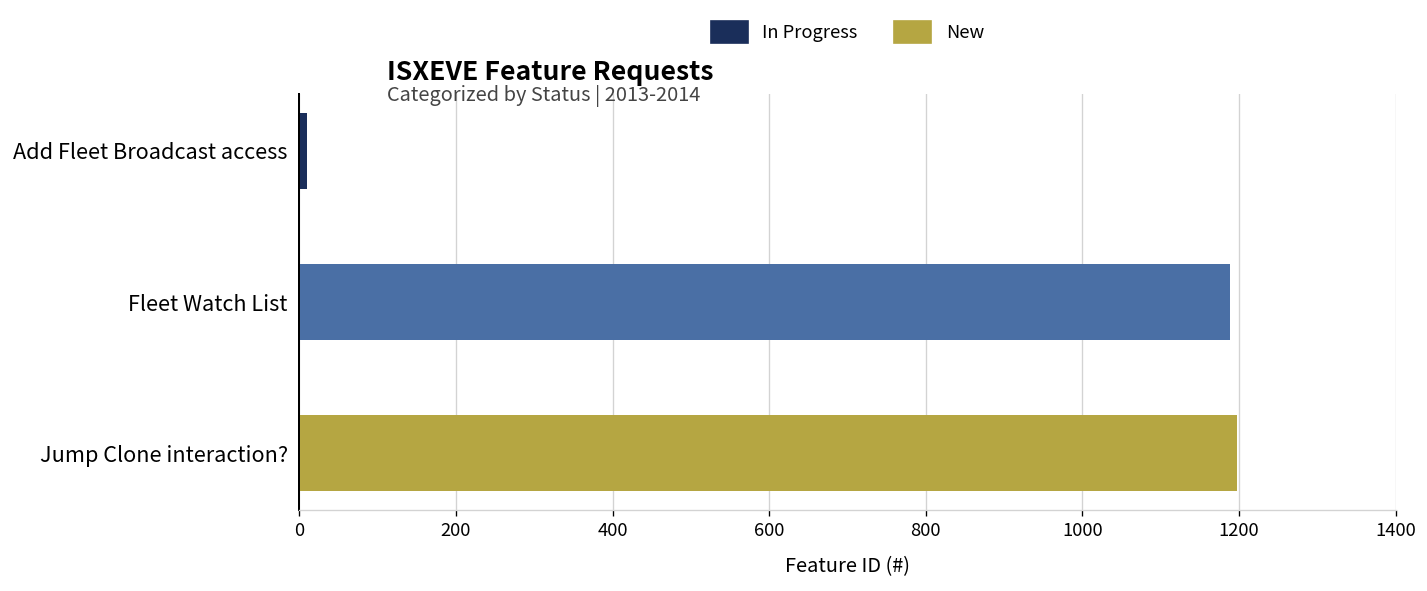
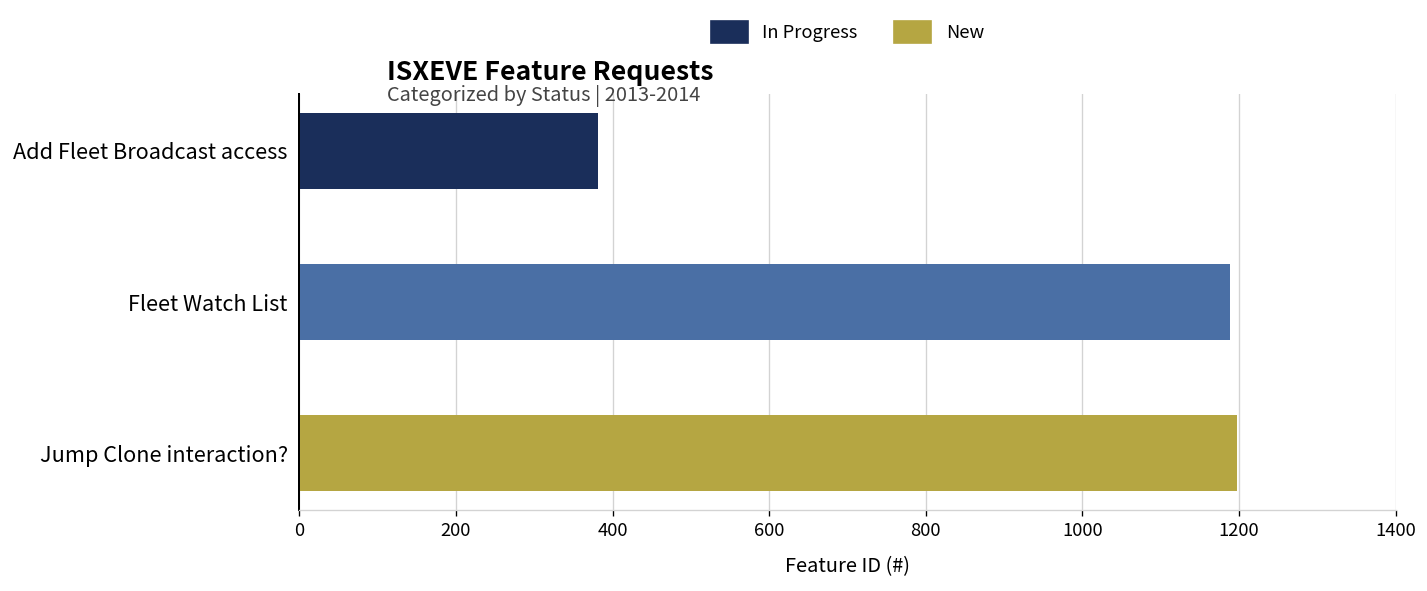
Add Fleet Broadcast access: 10 -> 380
